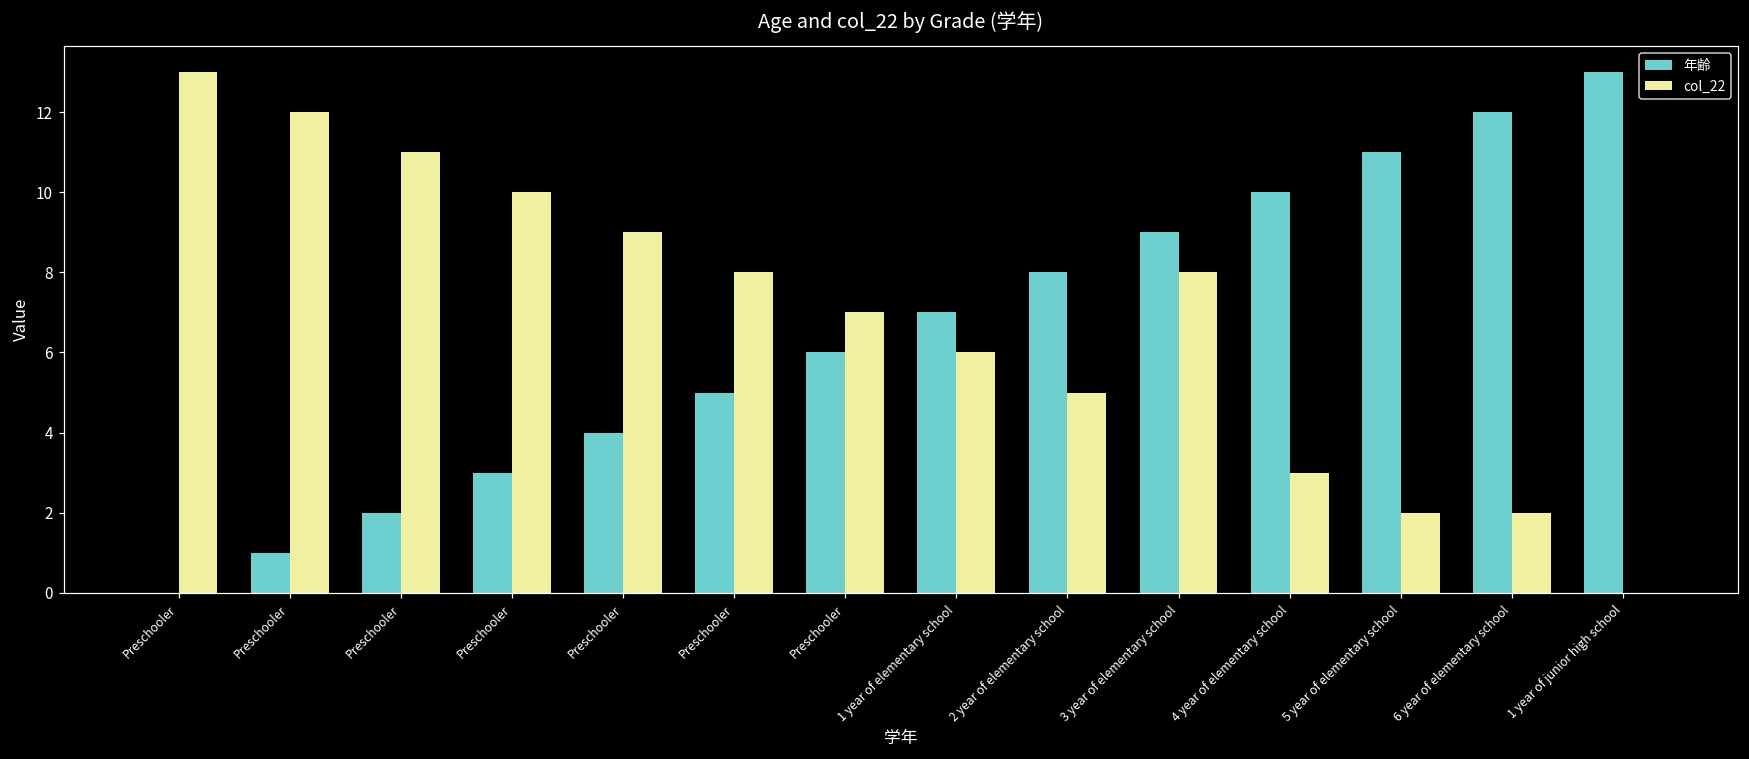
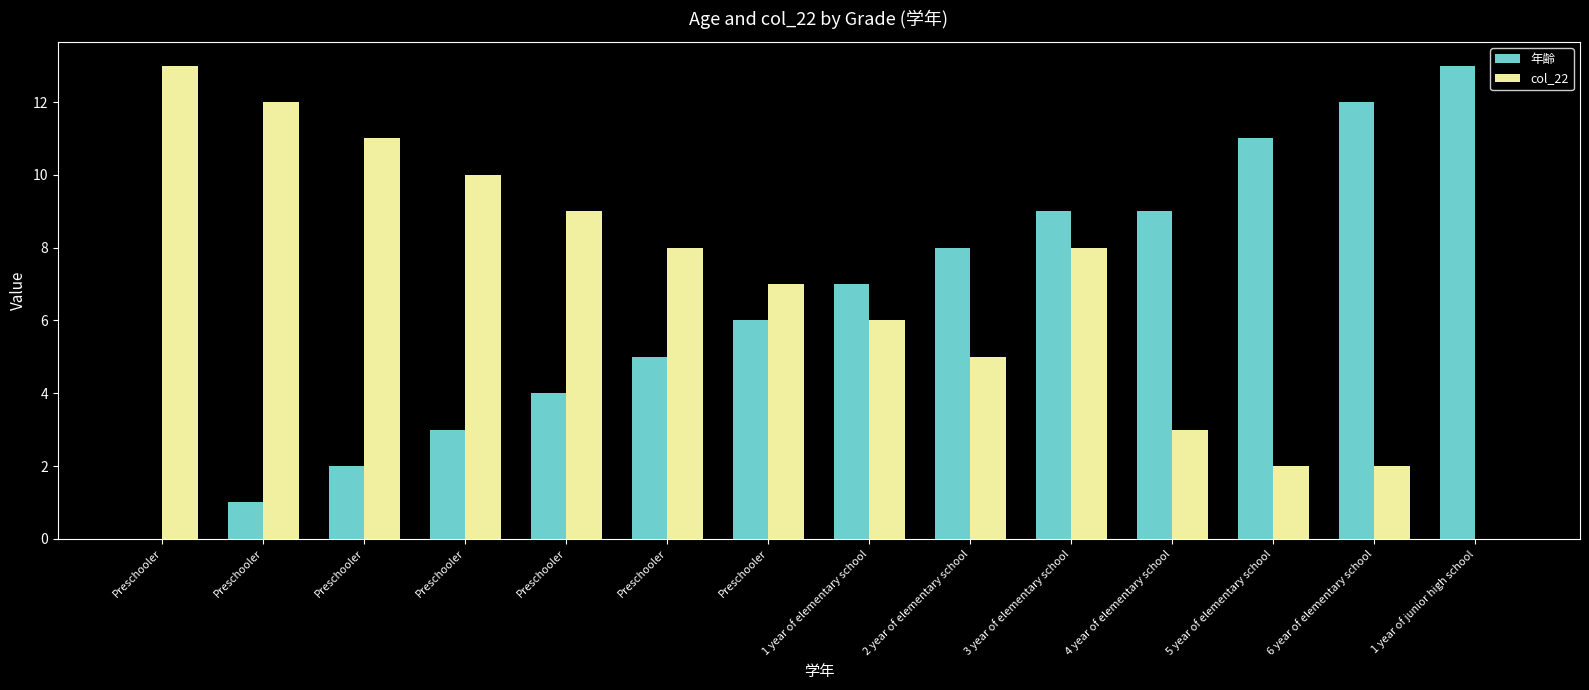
年齢, 4 year of elementary school: 10 -> 9
